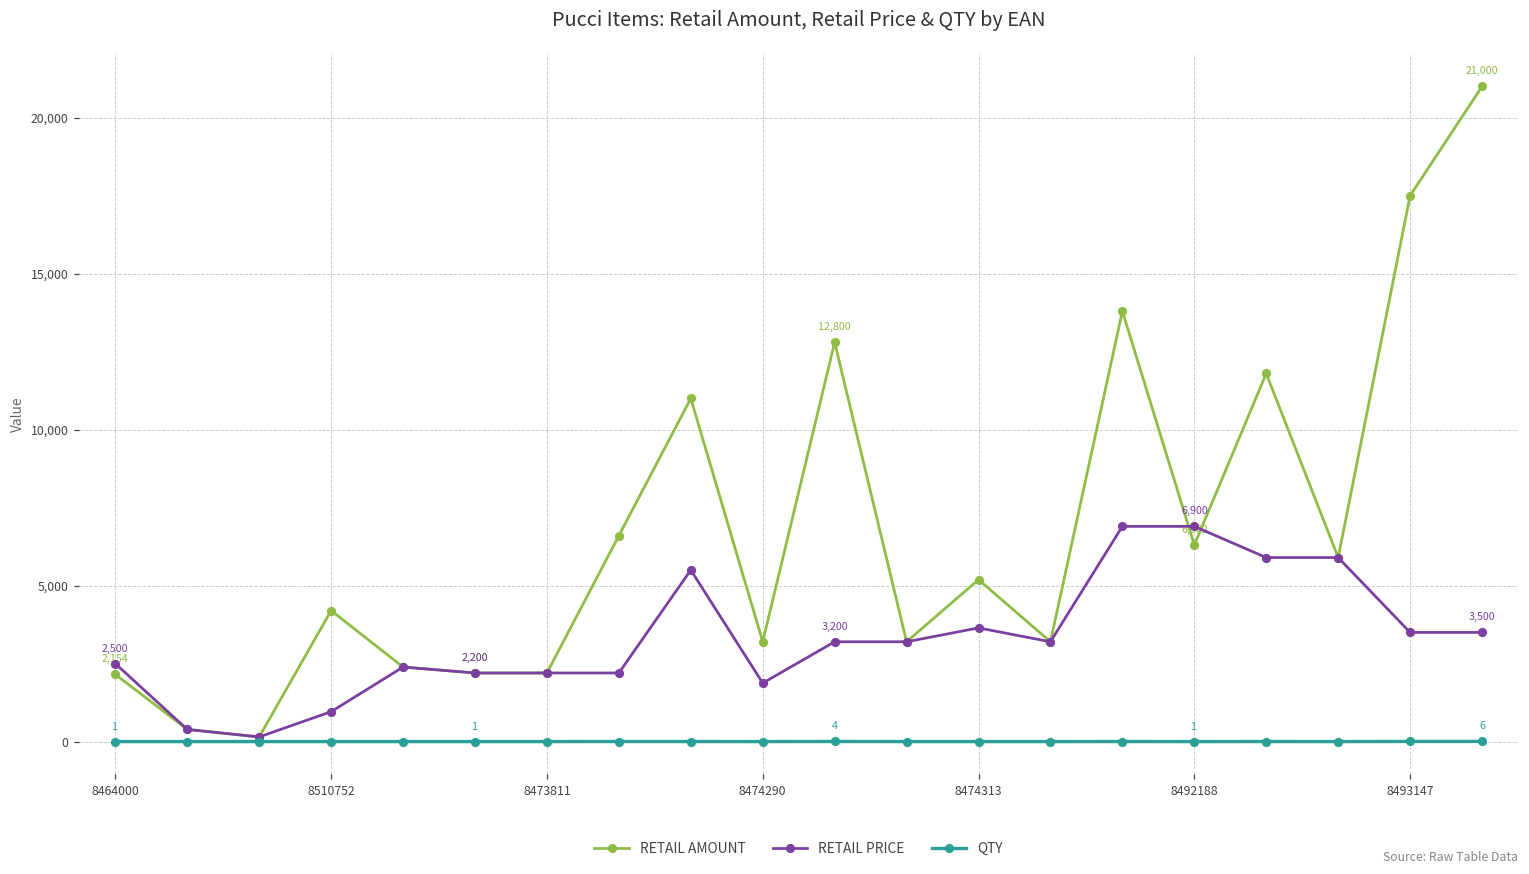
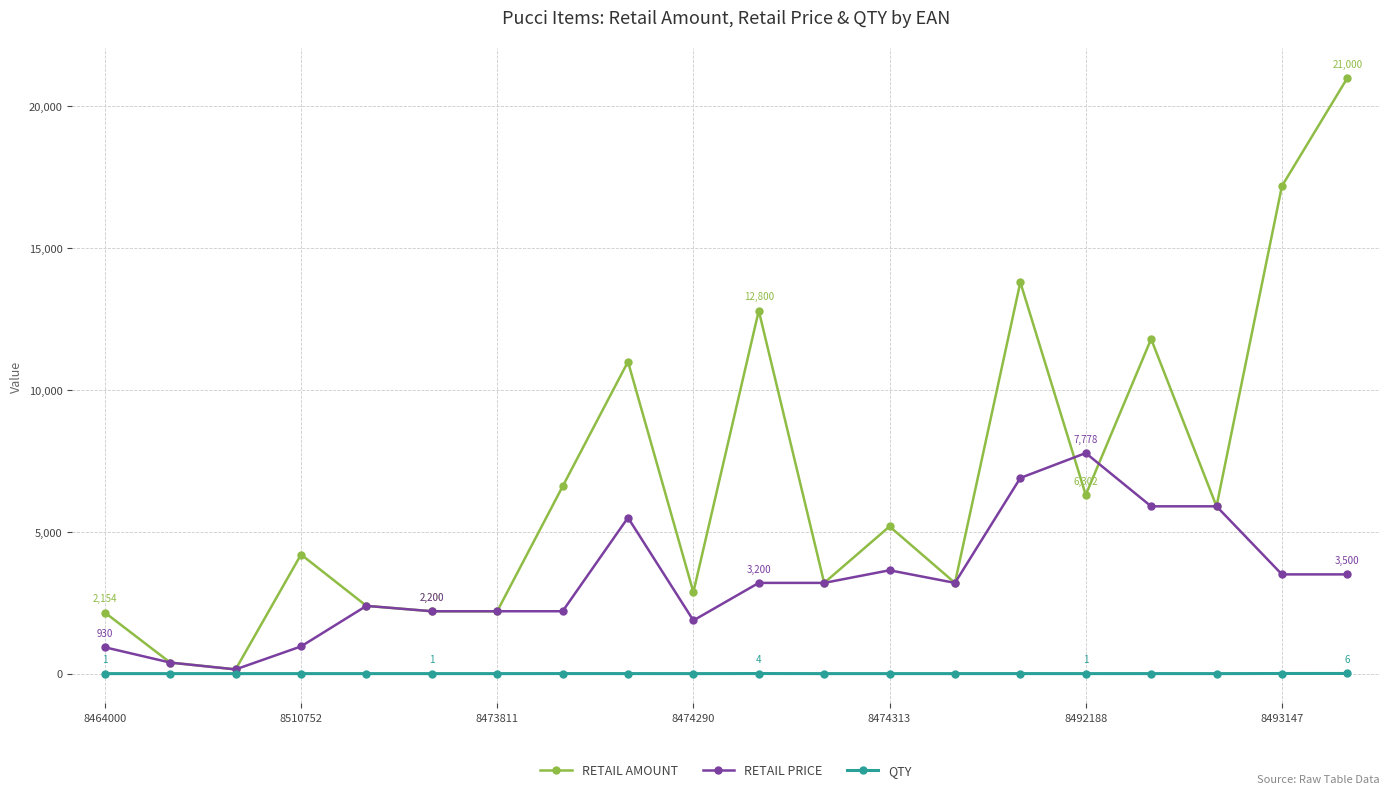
RETAIL PRICE, 8464000: 2,500 -> 930
RETAIL AMOUNT, 8474290: 3,200 -> 2,900
RETAIL PRICE, 8492188: 6,900 -> 7,778
RETAIL AMOUNT, 8493147: 17,500 -> 17,200
